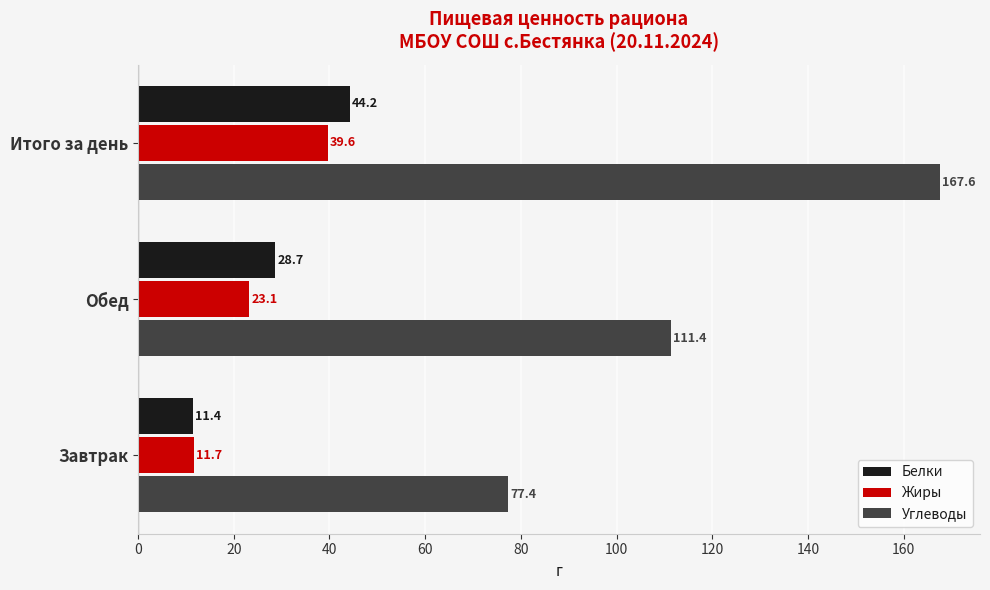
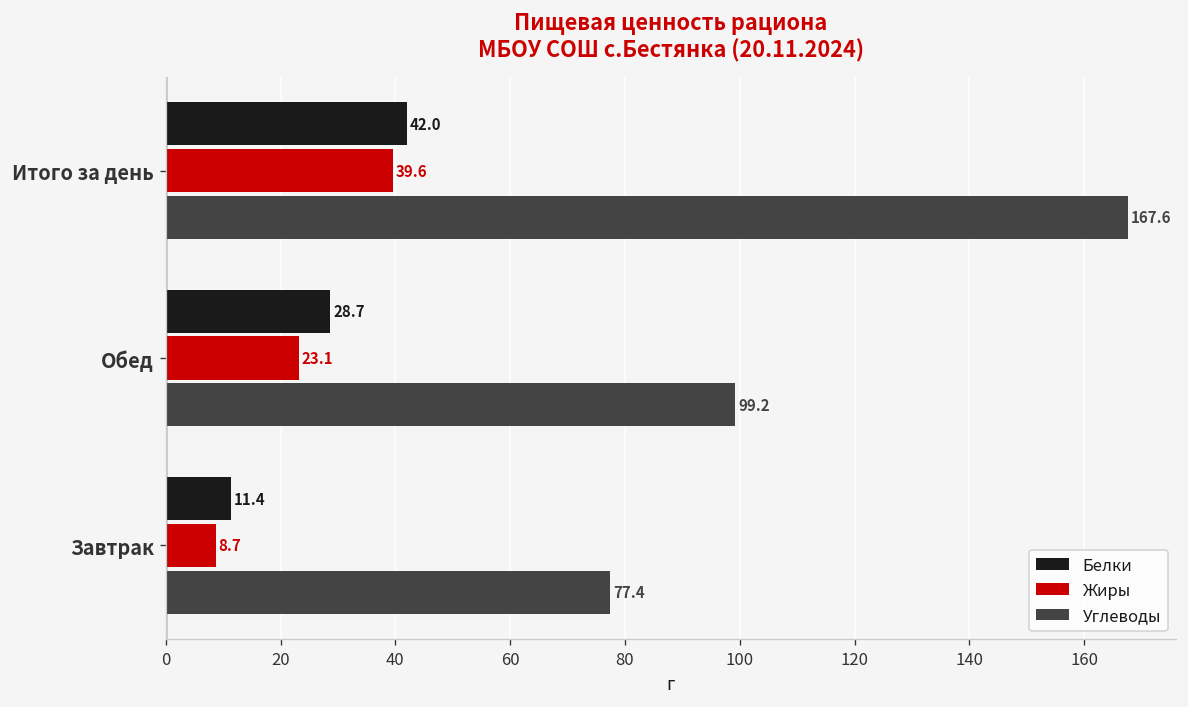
Белки, Итого за день: 44.2 -> 42.0
Углеводы, Обед: 111.4 -> 99.2
Жиры, Завтрак: 11.7 -> 8.7
